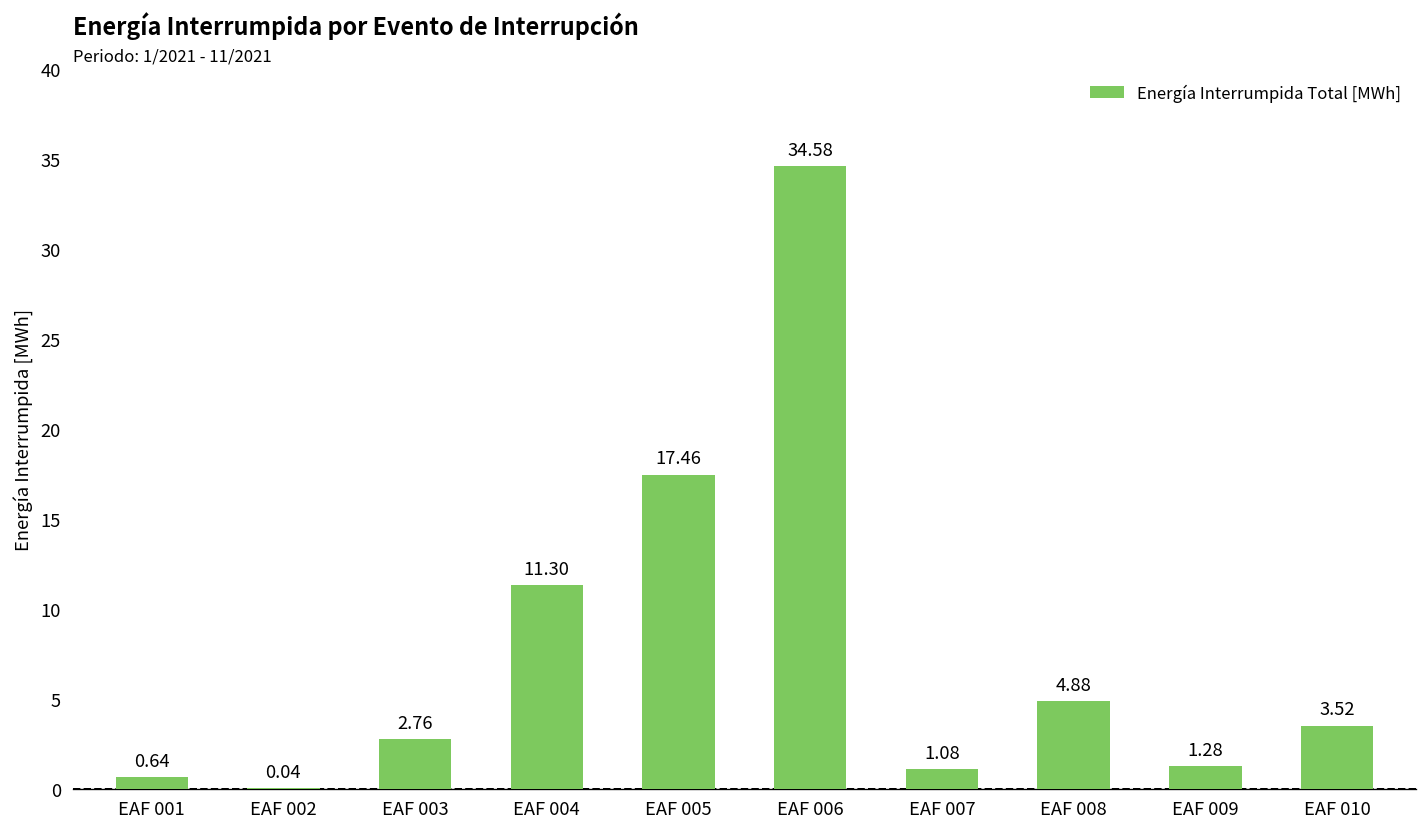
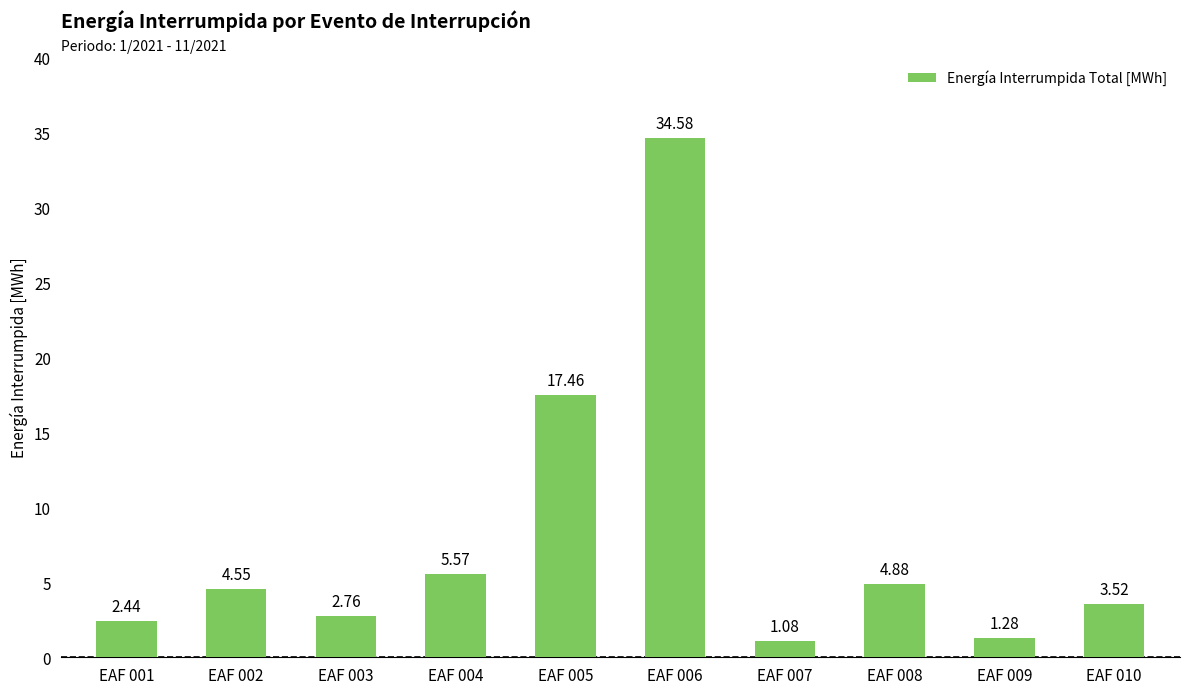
EAF 001: 0.64 -> 2.44
EAF 002: 0.04 -> 4.55
EAF 004: 11.30 -> 5.57
